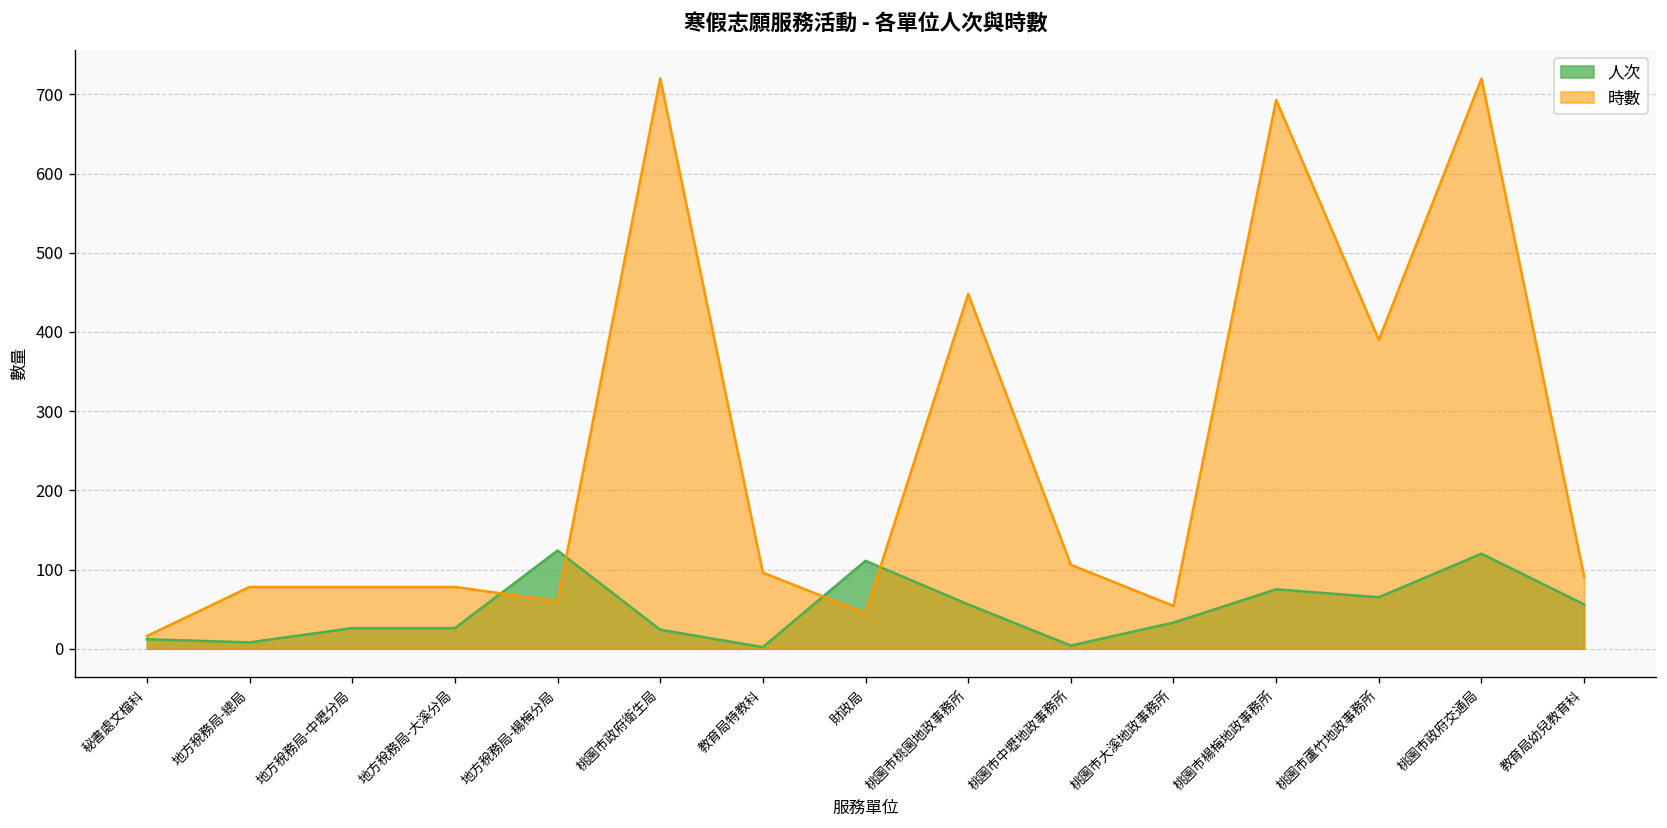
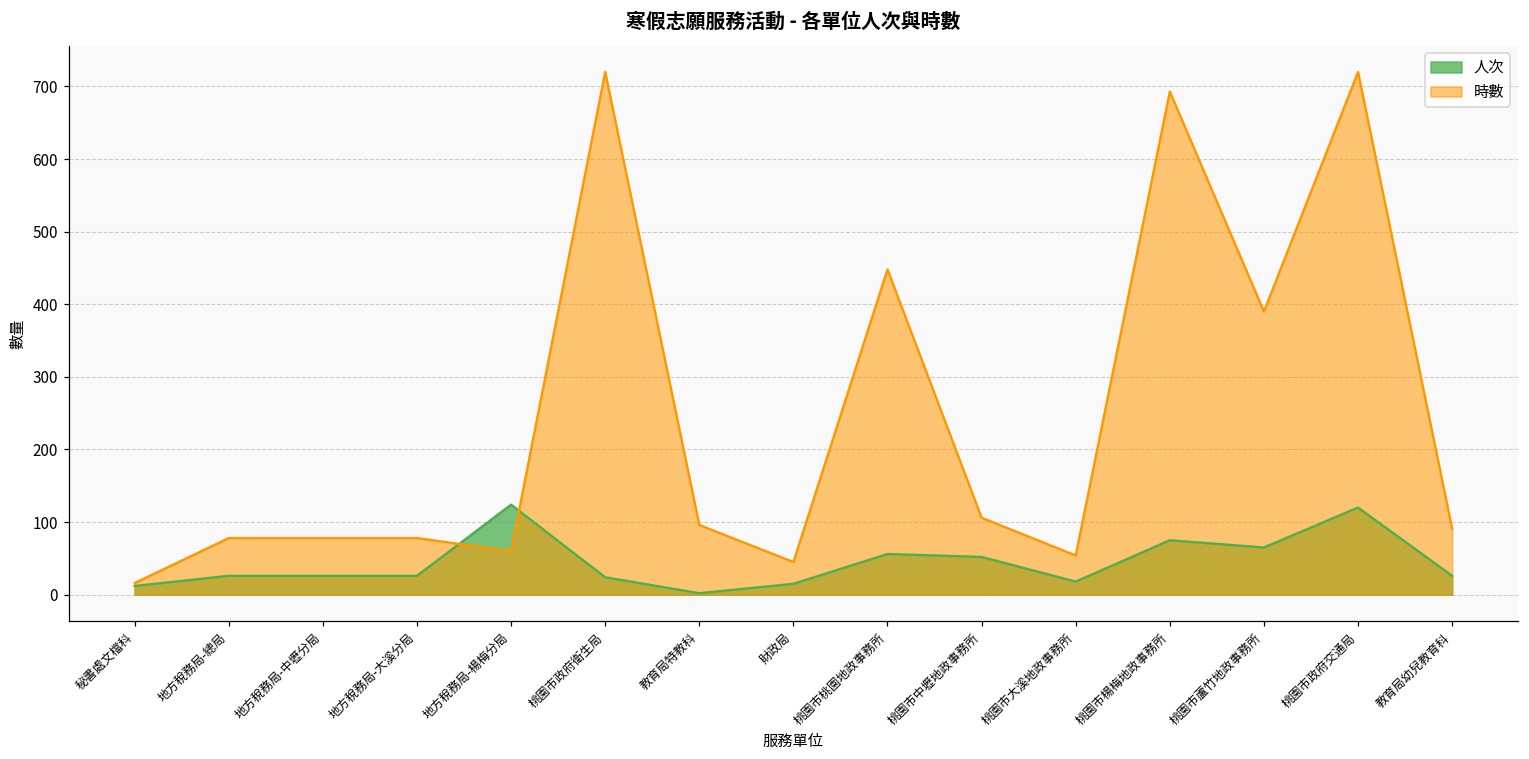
人次, 地方稅務局-總局: 10 -> 30
人次, 財政局: 110 -> 20
人次, 桃園市中壢地政事務所: 0 -> 50
人次, 桃園市大溪地政事務所: 30 -> 20
人次, 教育局幼兒教育科: 60 -> 30
